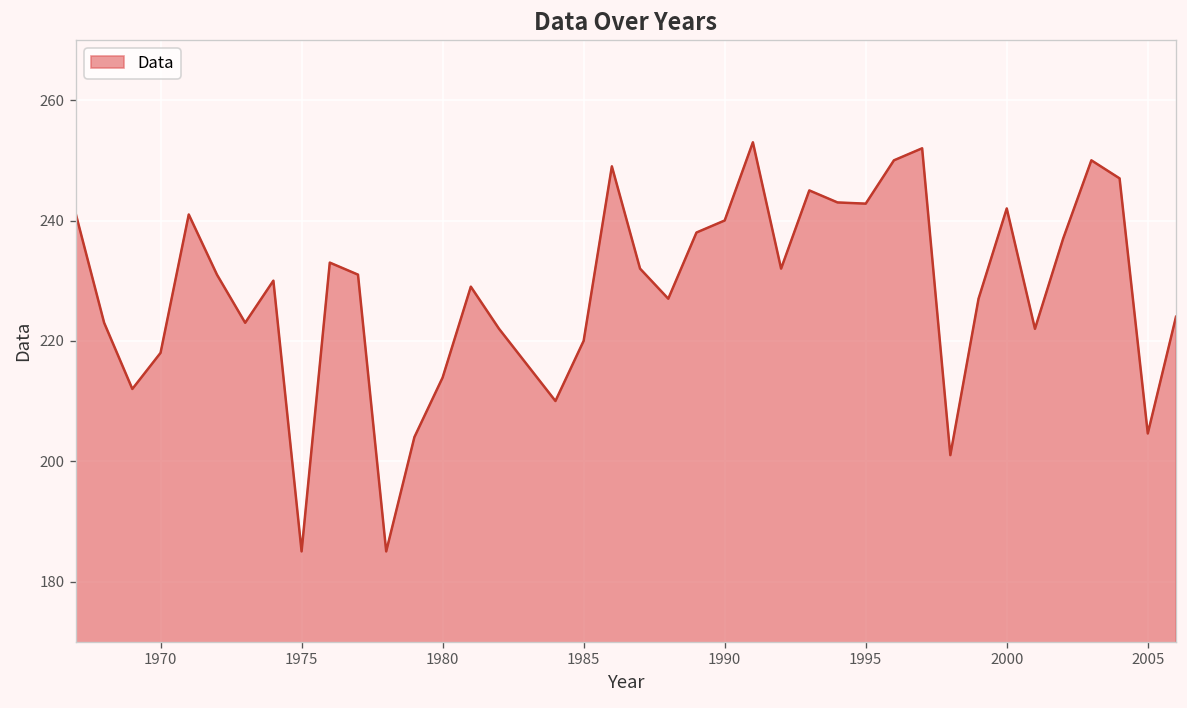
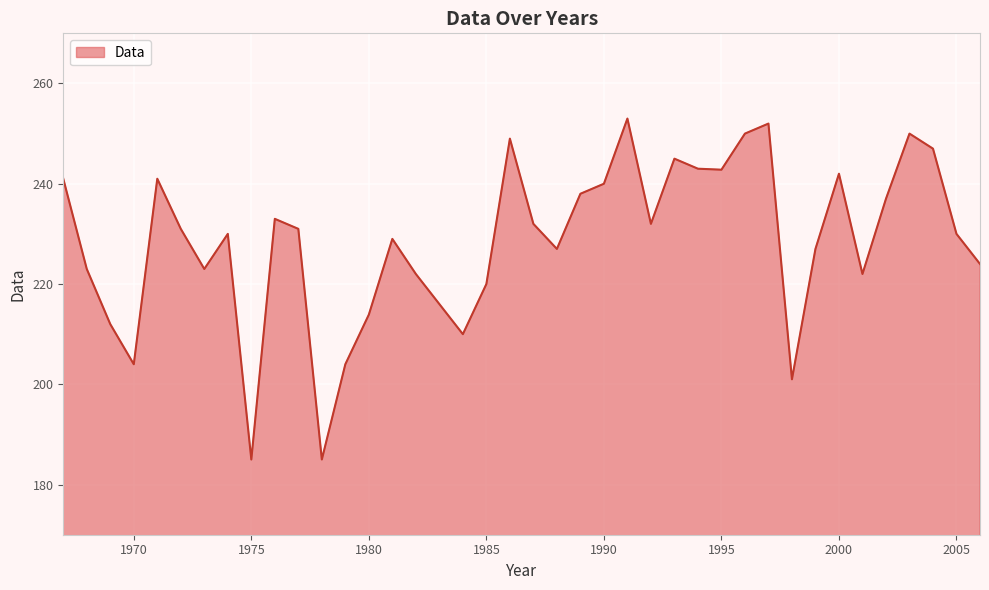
1970: 218 -> 204
2005: 205 -> 230
